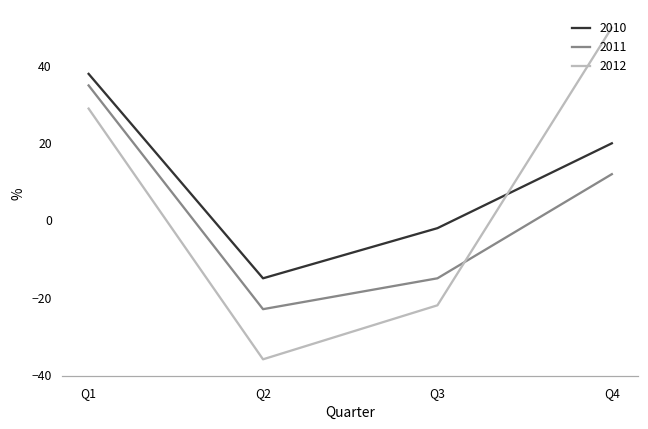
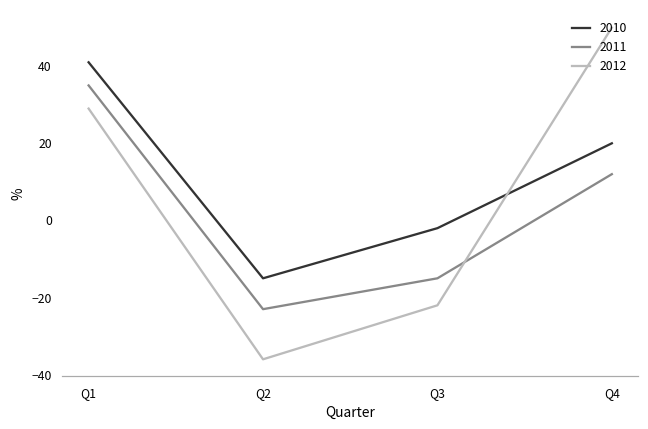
2010, Q1: 38 -> 41
